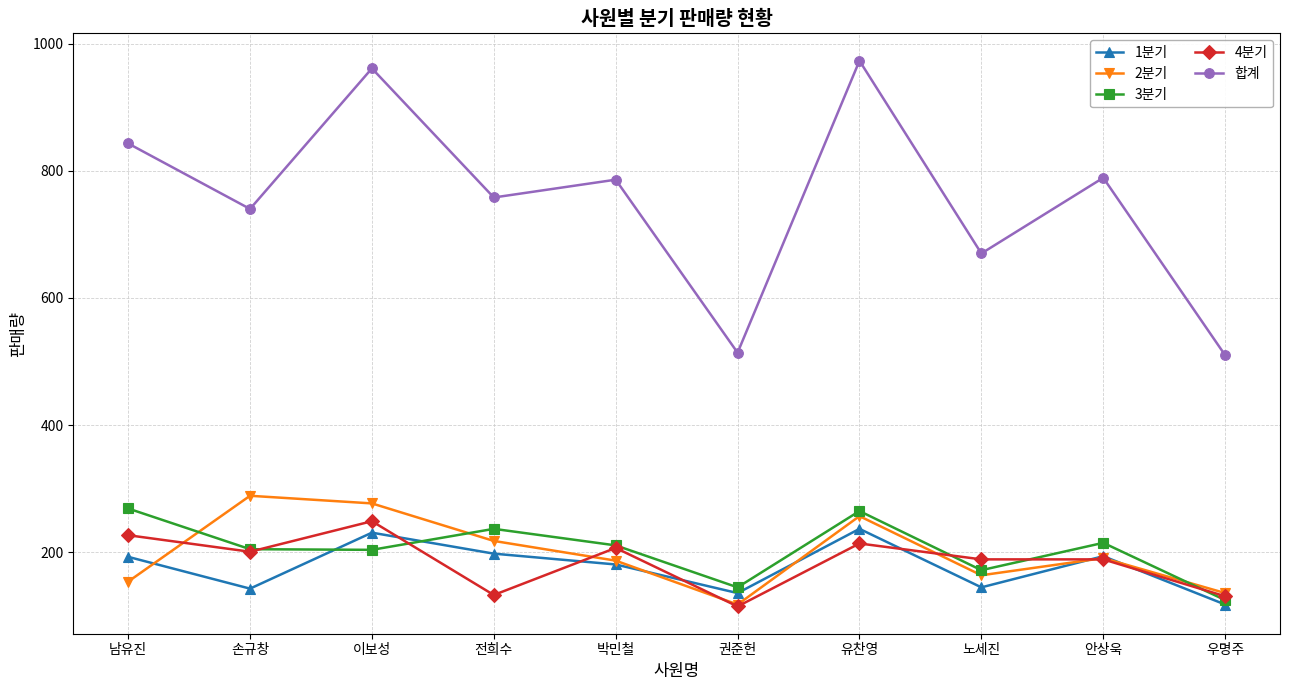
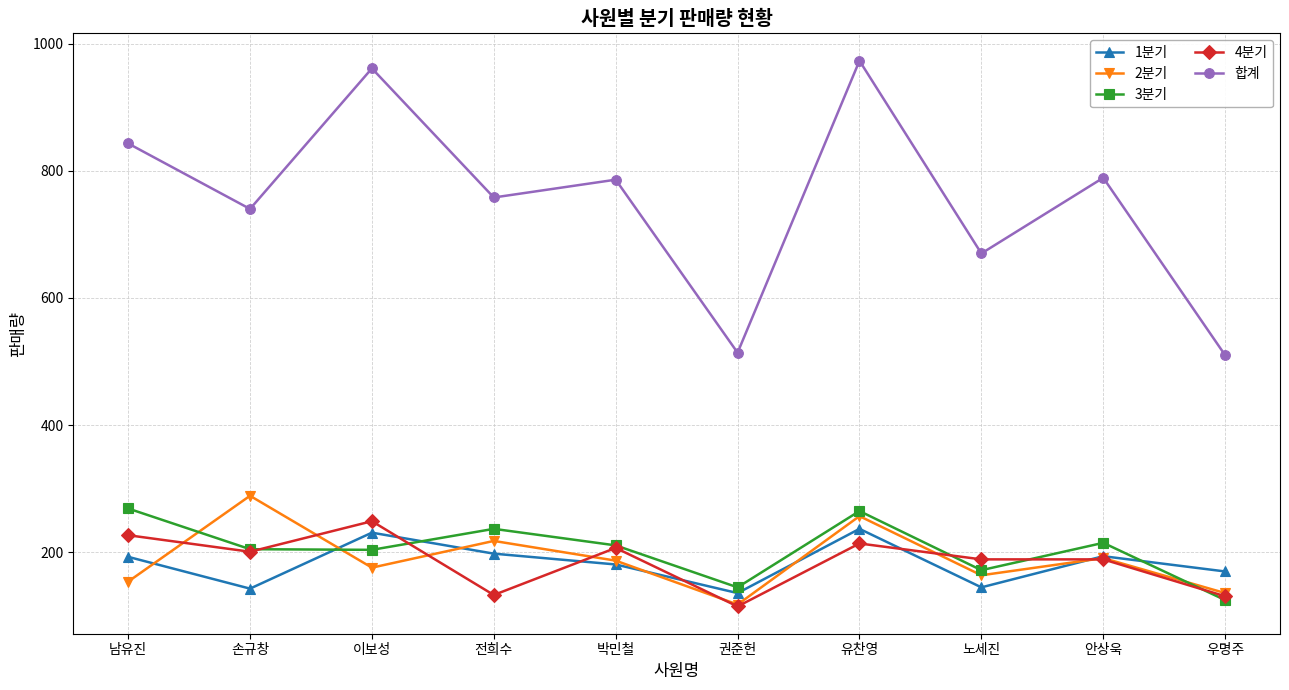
2분기, 이보성: 280 -> 180
1분기, 우명주: 120 -> 170
